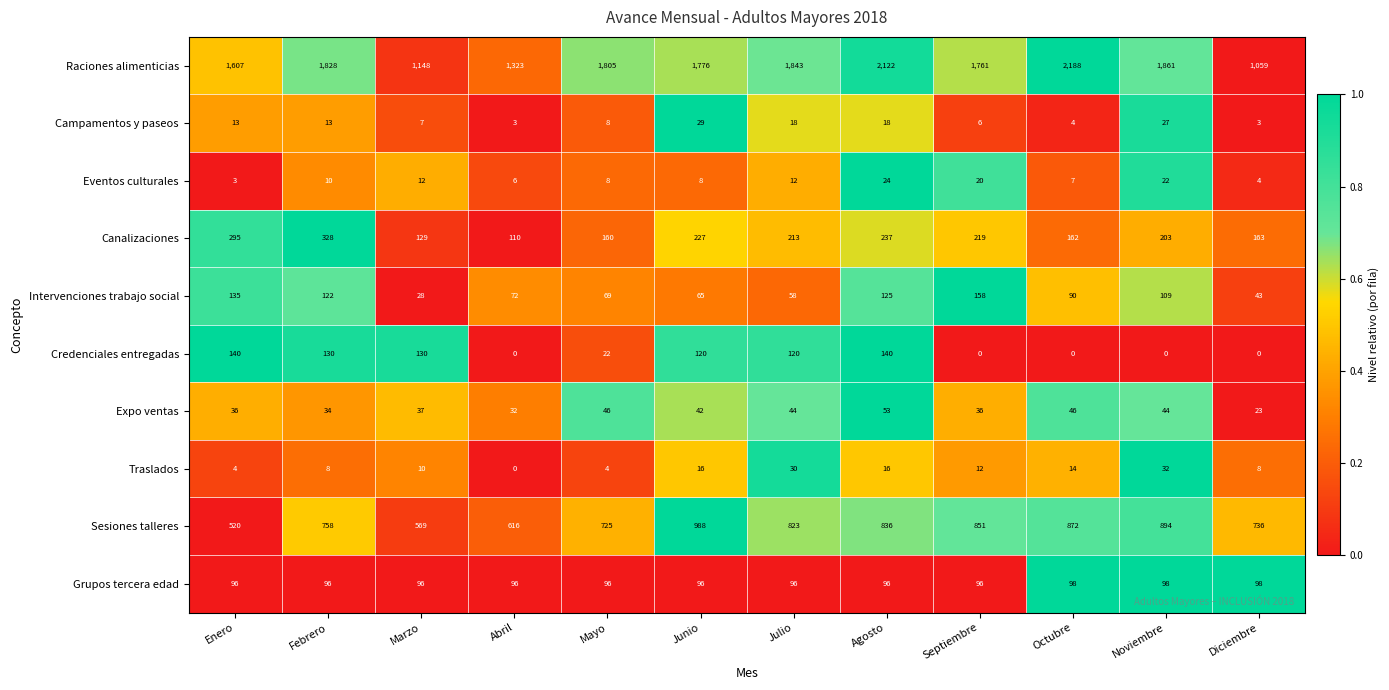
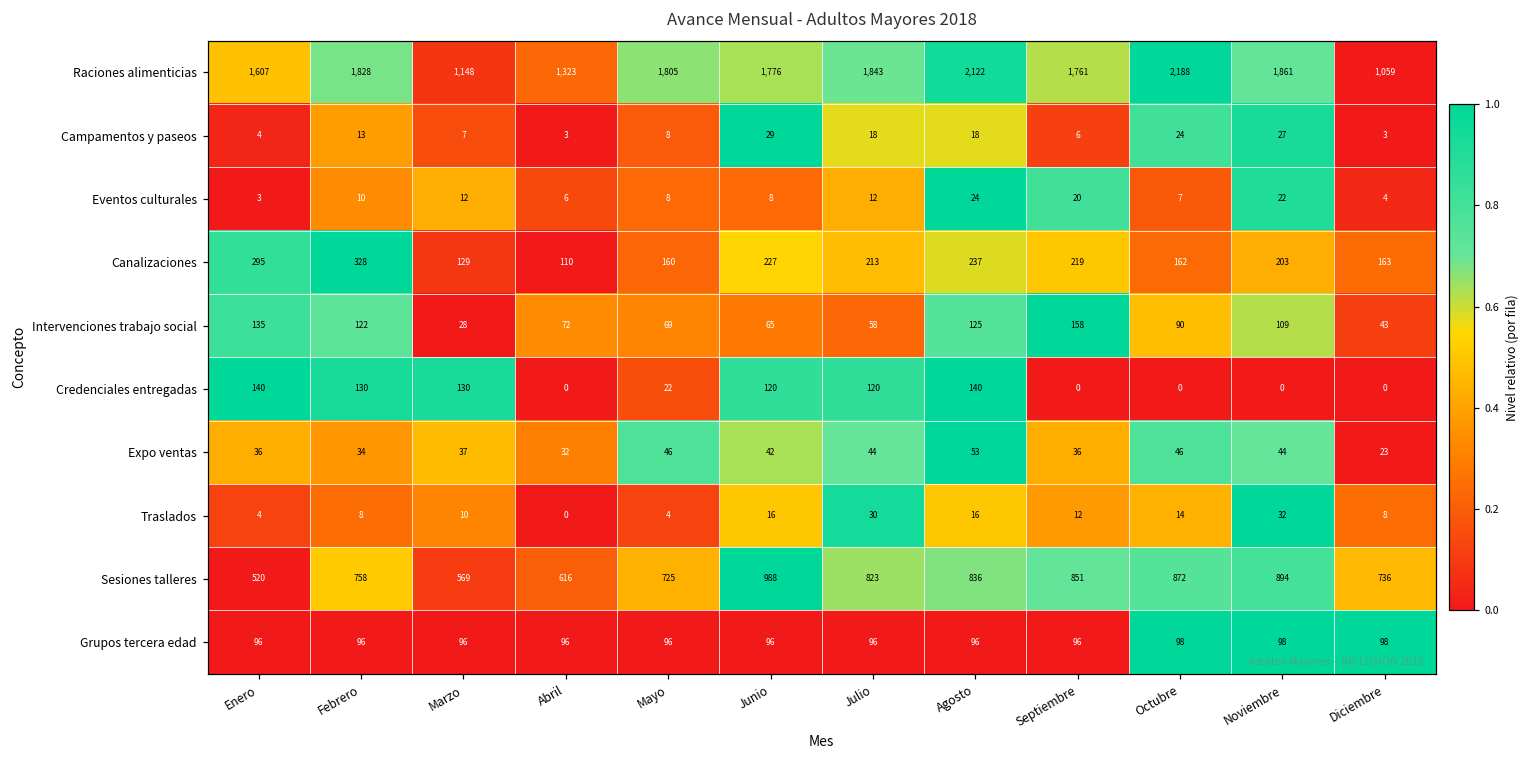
Campamentos y paseos, Enero: 13 -> 4
Campamentos y paseos, Octubre: 4 -> 24
